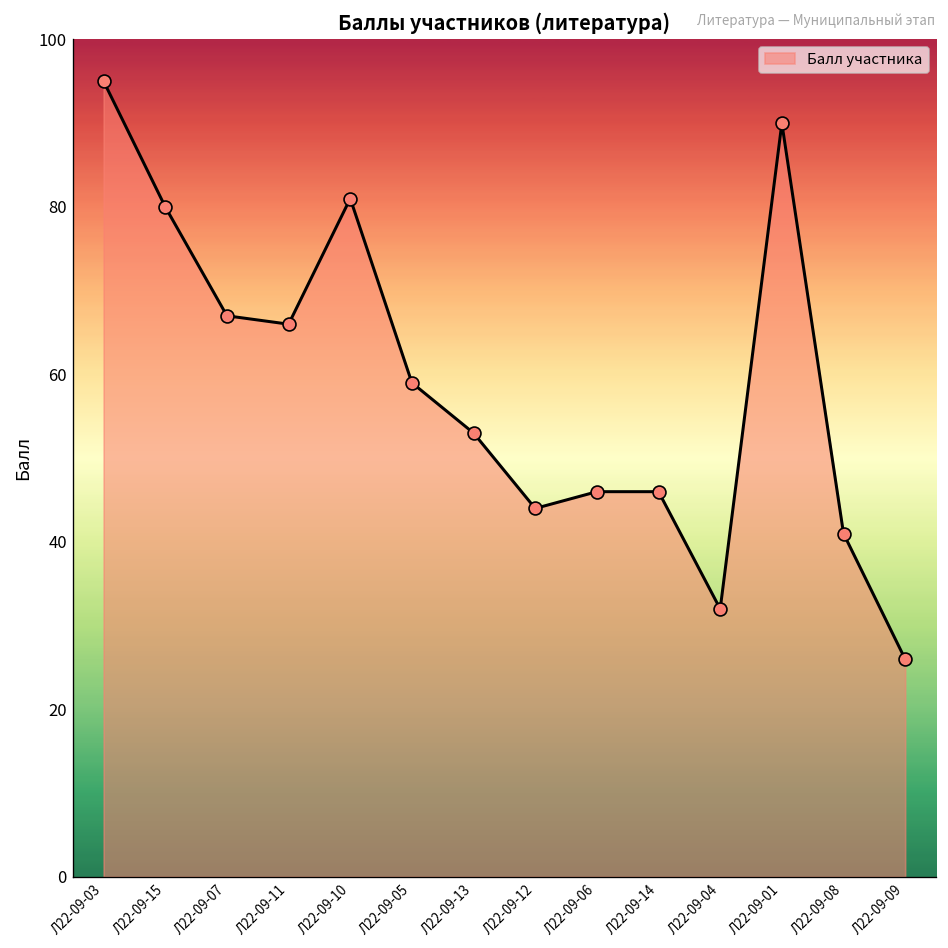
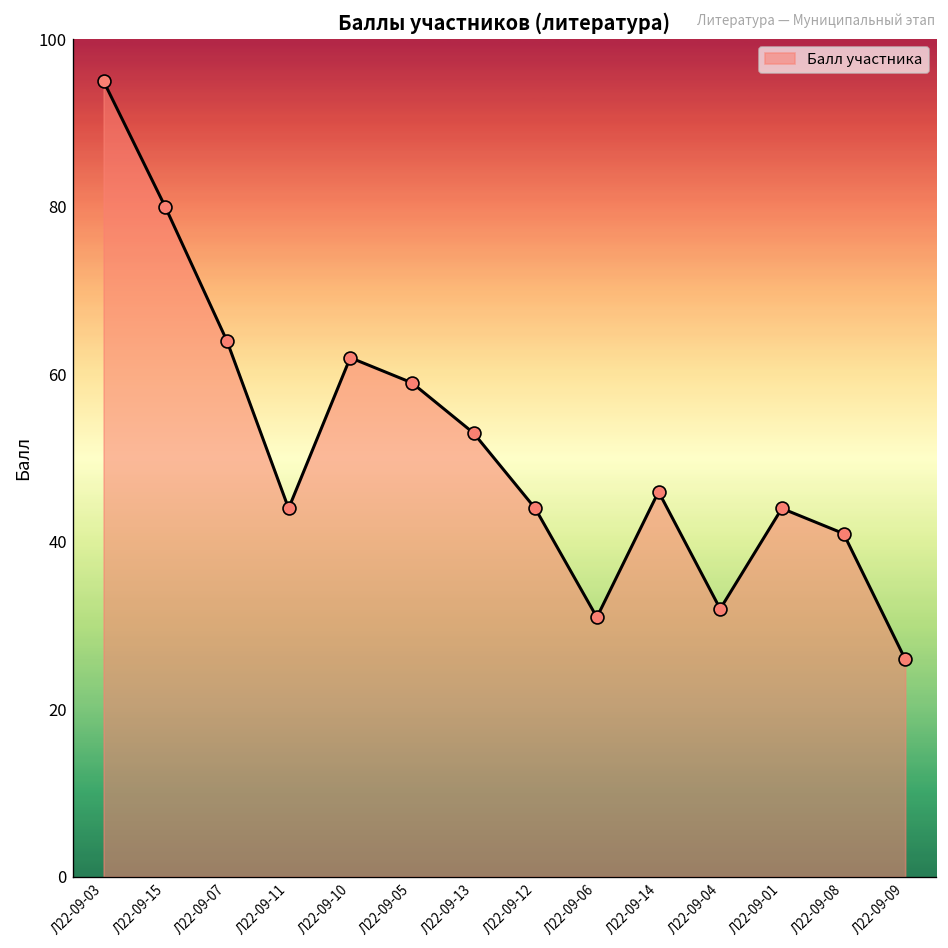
Л22-09-07: 67 -> 64
Л22-09-11: 66 -> 44
Л22-09-10: 81 -> 62
Л22-09-06: 46 -> 31
Л22-09-01: 90 -> 44
